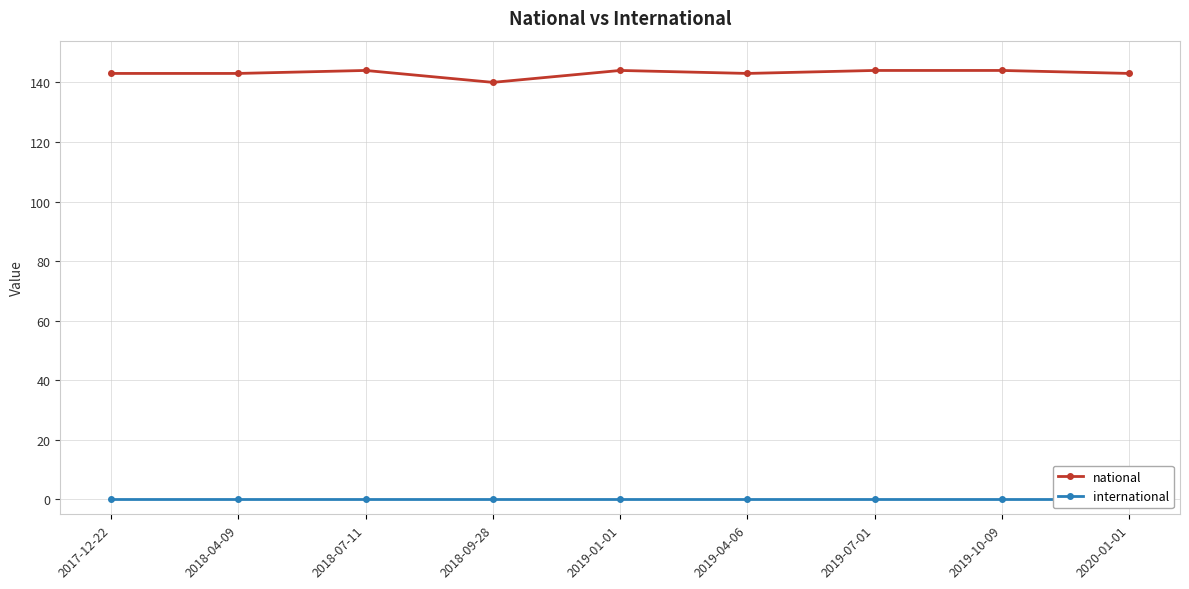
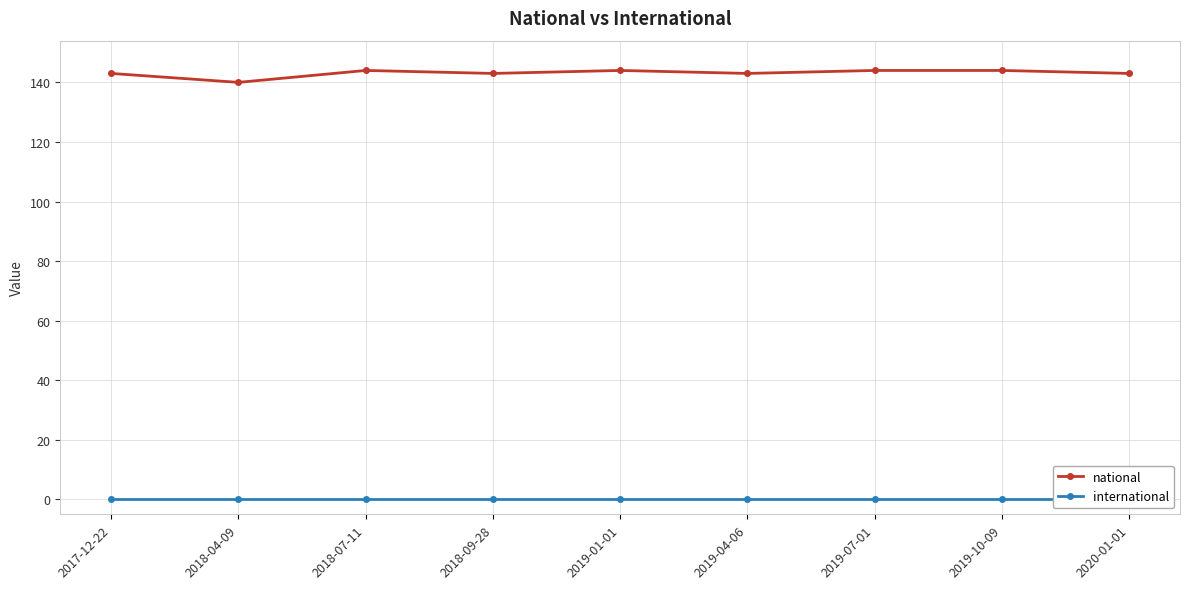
national, 2018-04-09: 143 -> 140
national, 2018-09-28: 140 -> 143
